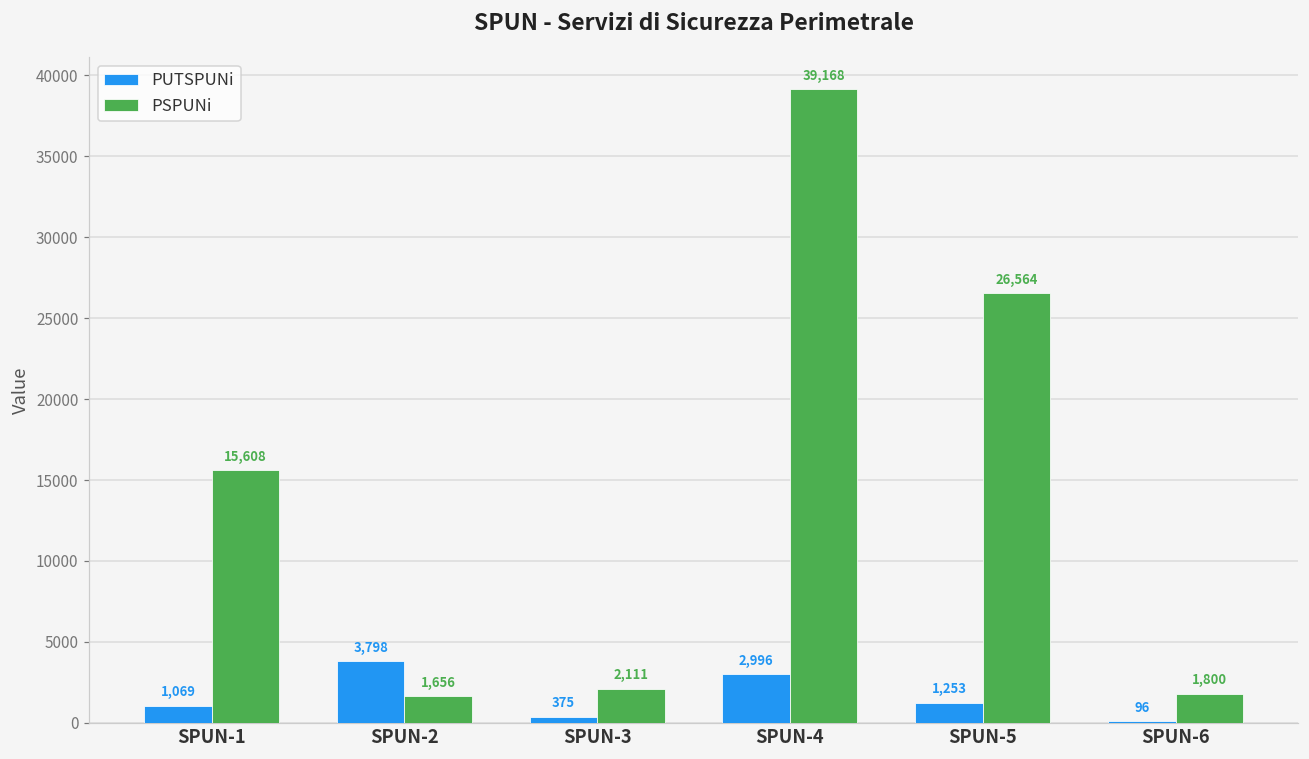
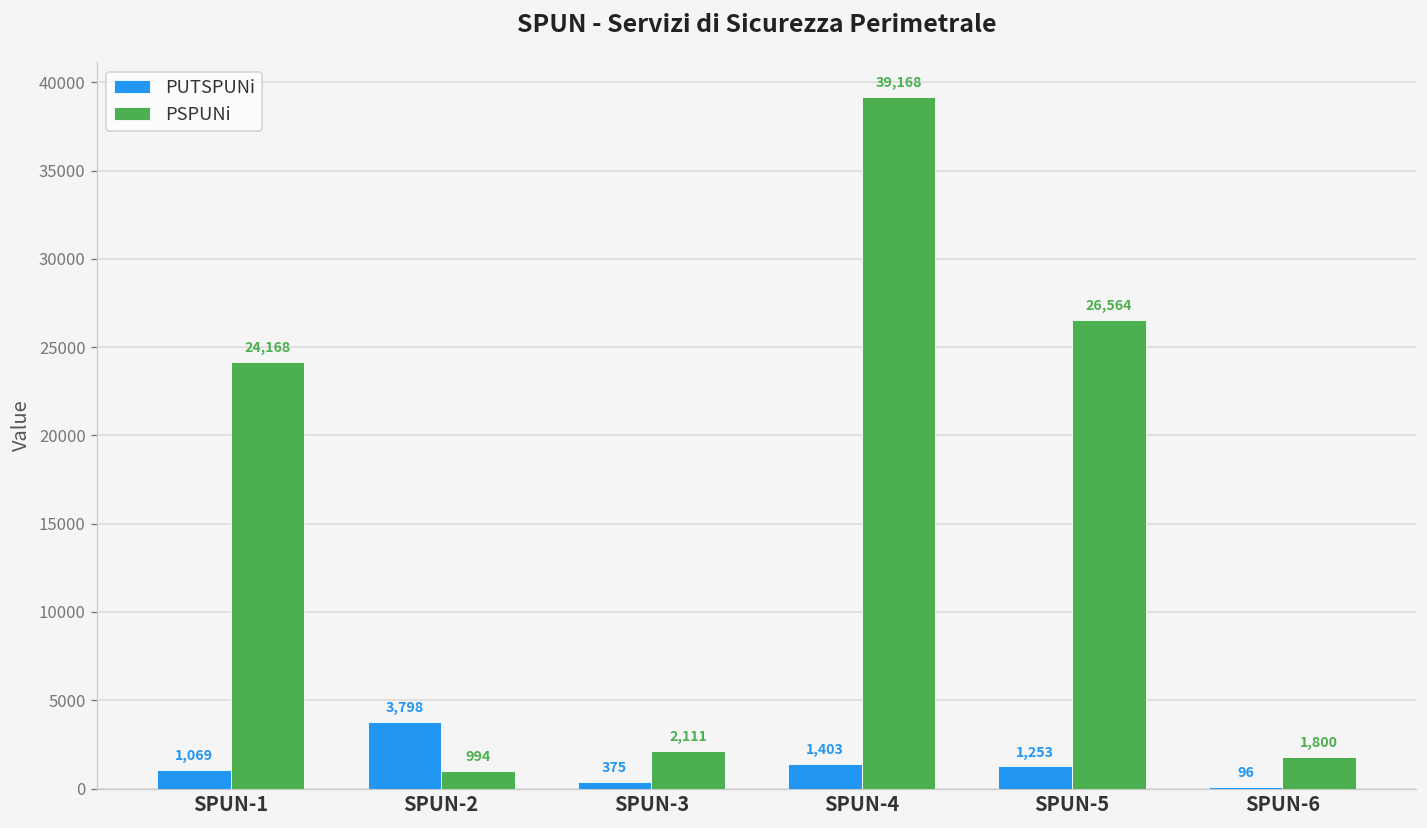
PSPUNi, SPUN-1: 15,608 -> 24,168
PSPUNi, SPUN-2: 1,656 -> 994
PUTSPUNi, SPUN-4: 2,996 -> 1,403
